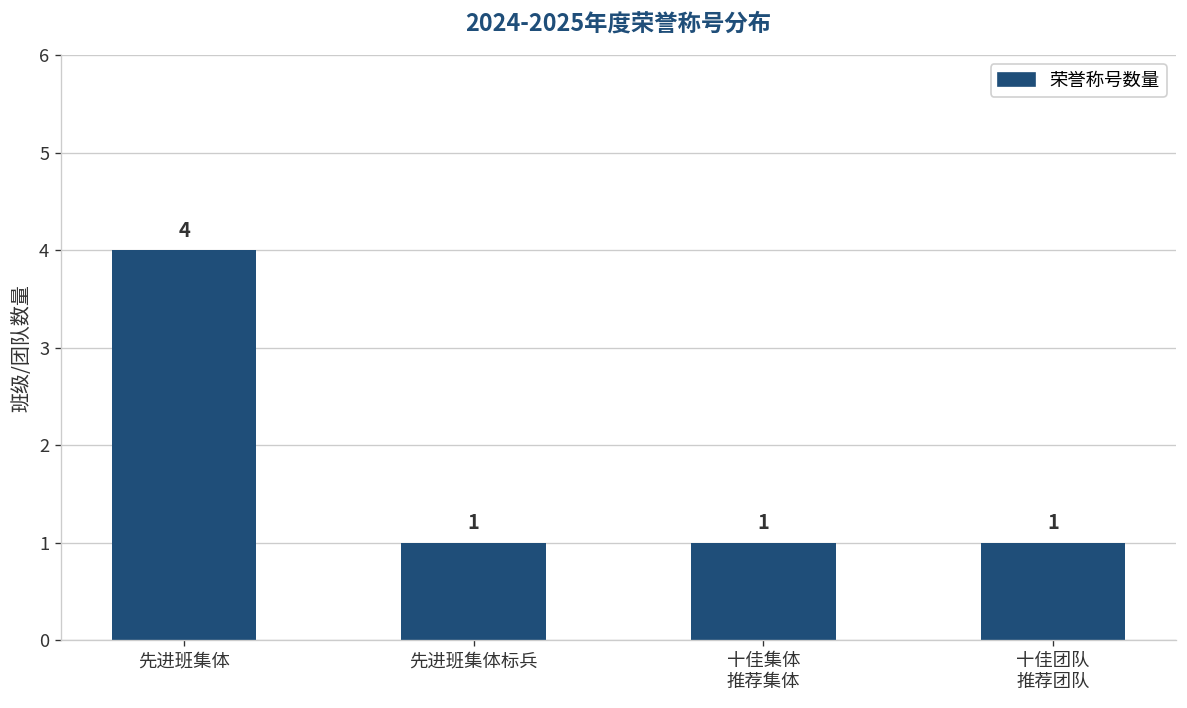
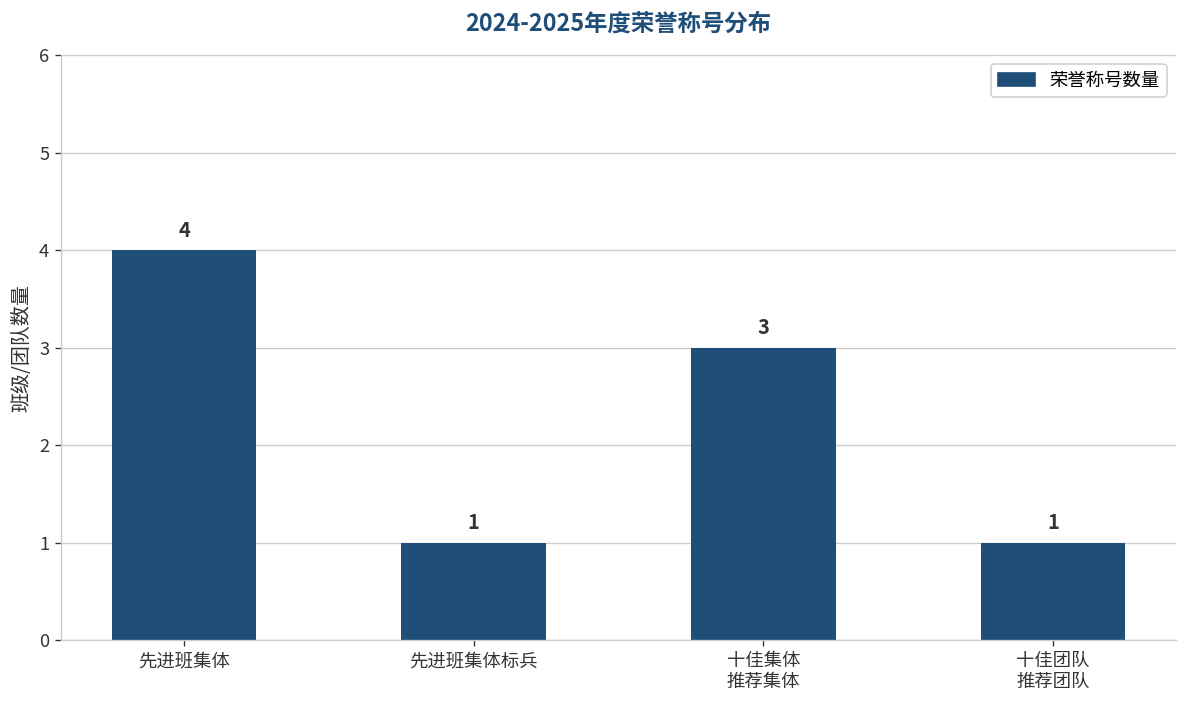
十佳集体 推荐集体: 1 -> 3
